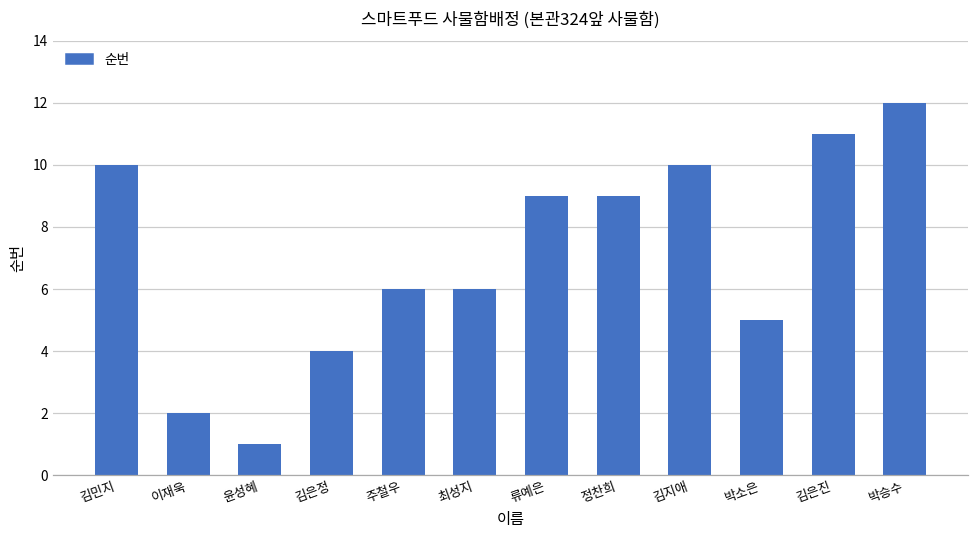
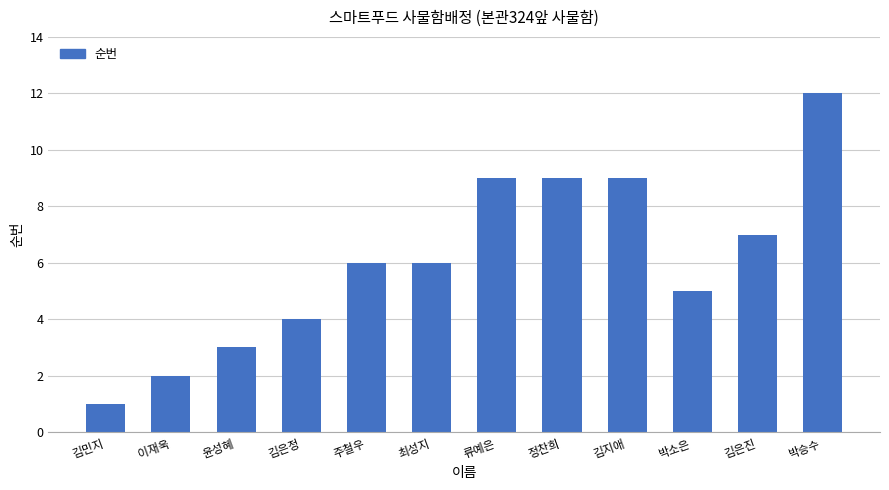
김민지: 10 -> 1
윤성혜: 1 -> 3
김지애: 10 -> 9
김은진: 11 -> 7
